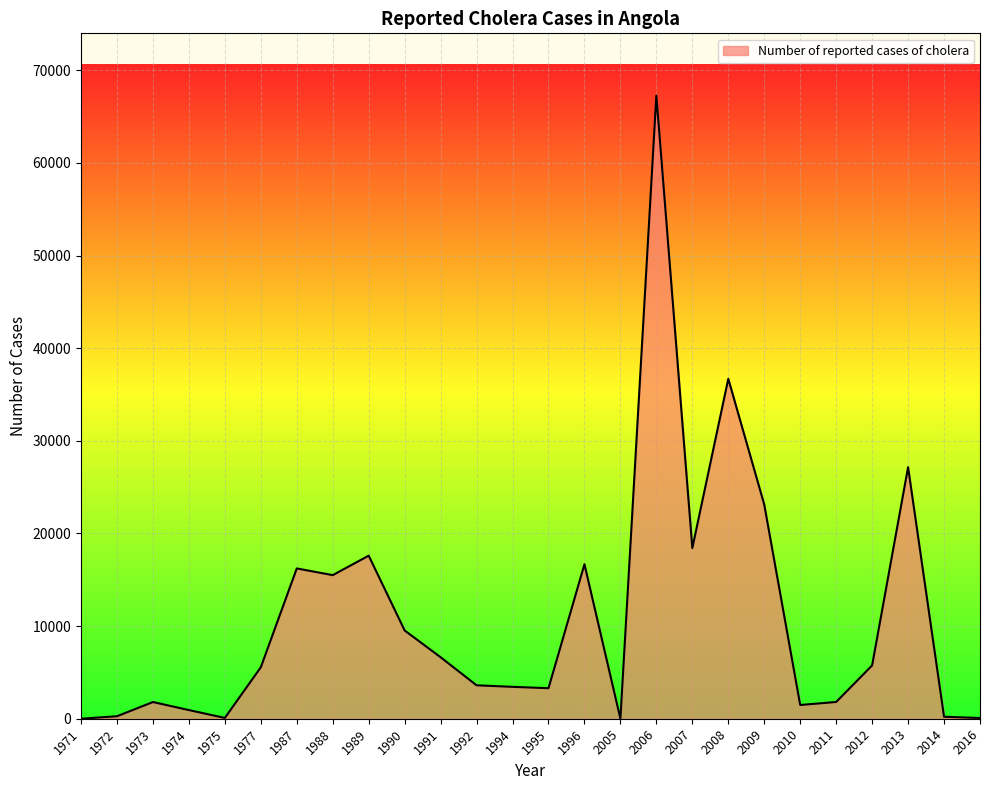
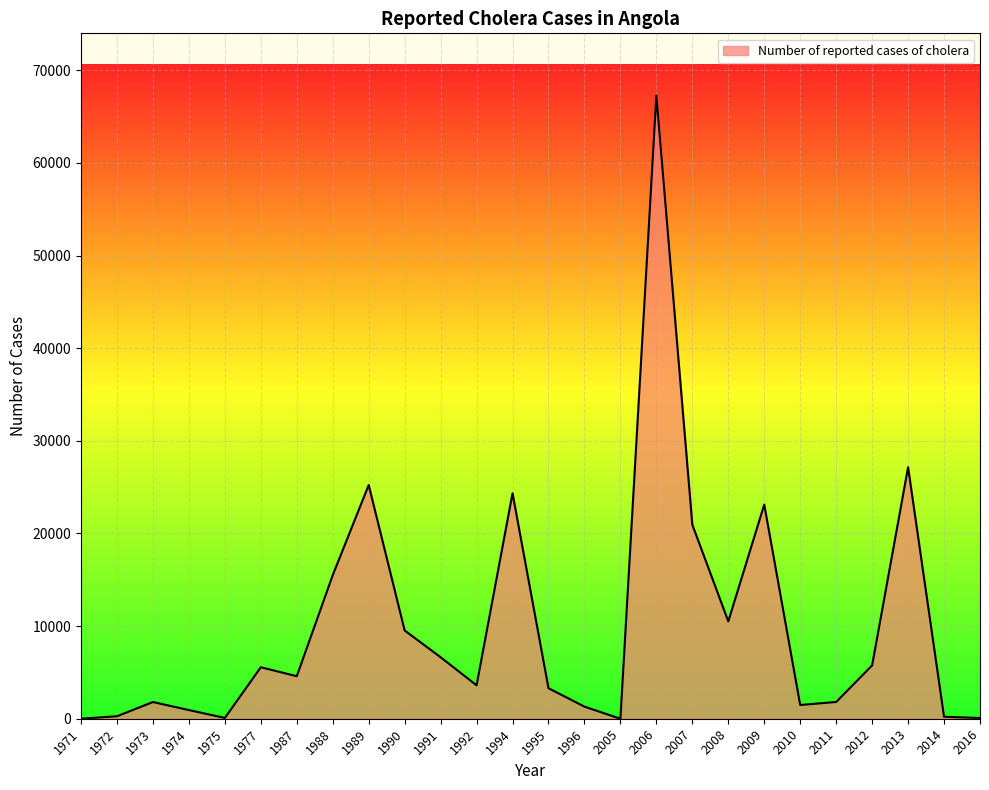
1987: 16000 -> 5000
1989: 18000 -> 25000
1994: 3000 -> 24000
1996: 17000 -> 1000
2007: 18000 -> 21000
2008: 37000 -> 11000
